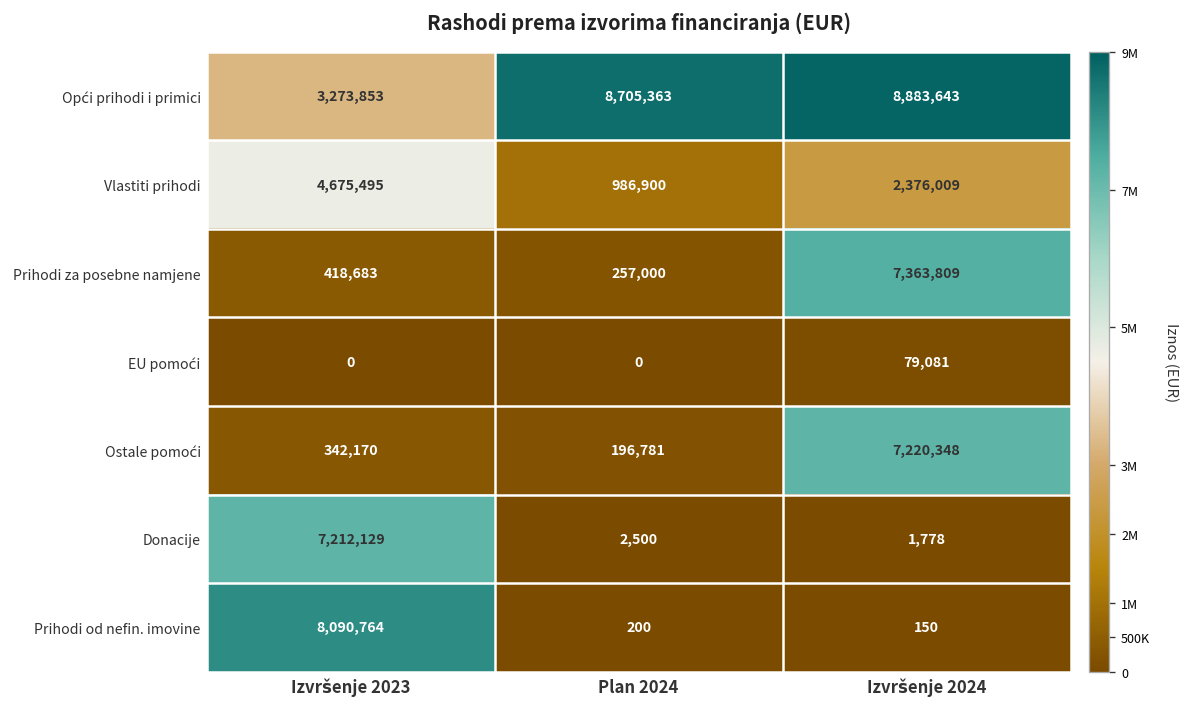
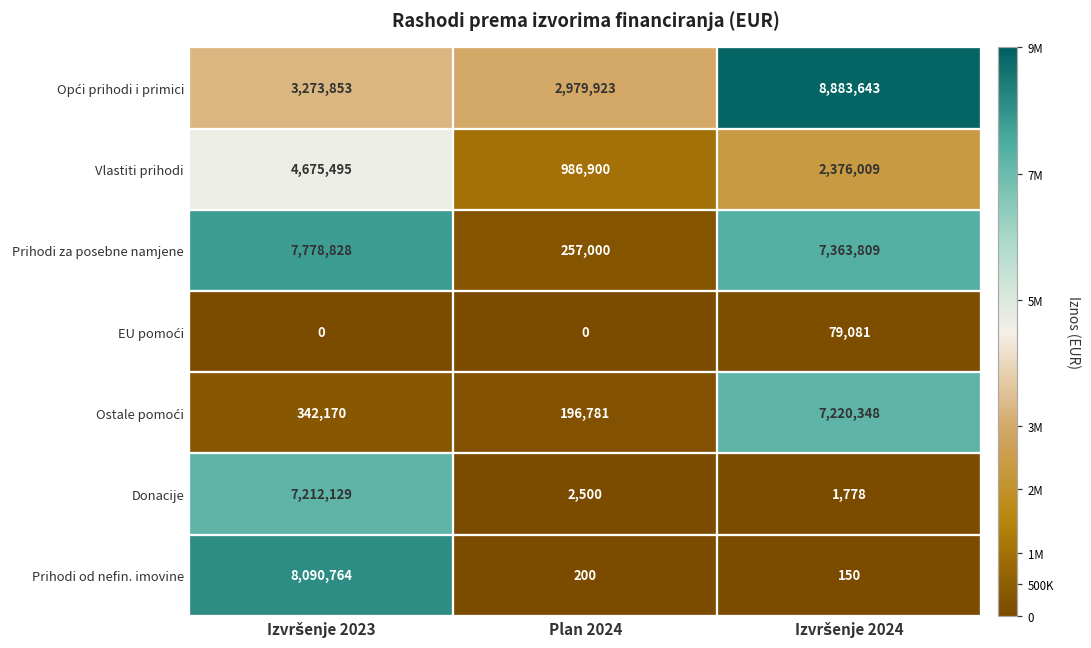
Opći prihodi i primici, Plan 2024: 8,705,363 -> 2,979,923
Prihodi za posebne namjene, Izvršenje 2023: 418,683 -> 7,778,828
